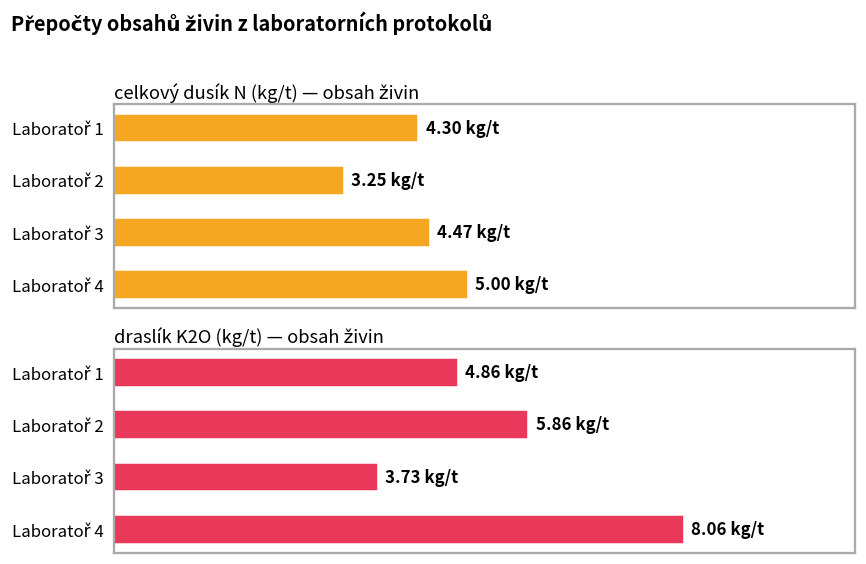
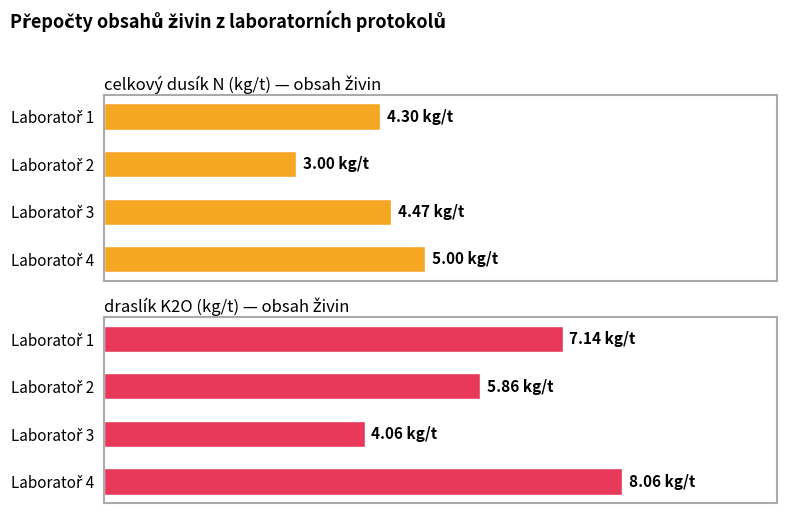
celkový dusík N (kg/t) — obsah živin, Laboratoř 2: 3.25 -> 3.00
draslík K2O (kg/t) — obsah živin, Laboratoř 1: 4.86 -> 7.14
draslík K2O (kg/t) — obsah živin, Laboratoř 3: 3.73 -> 4.06
